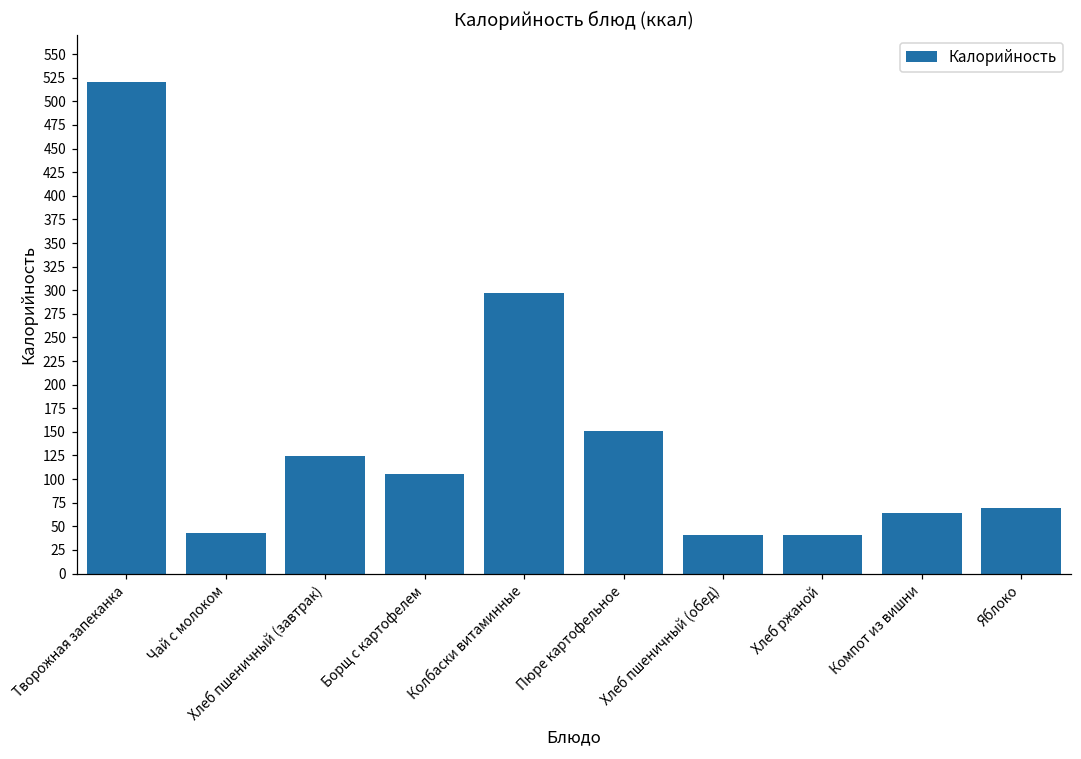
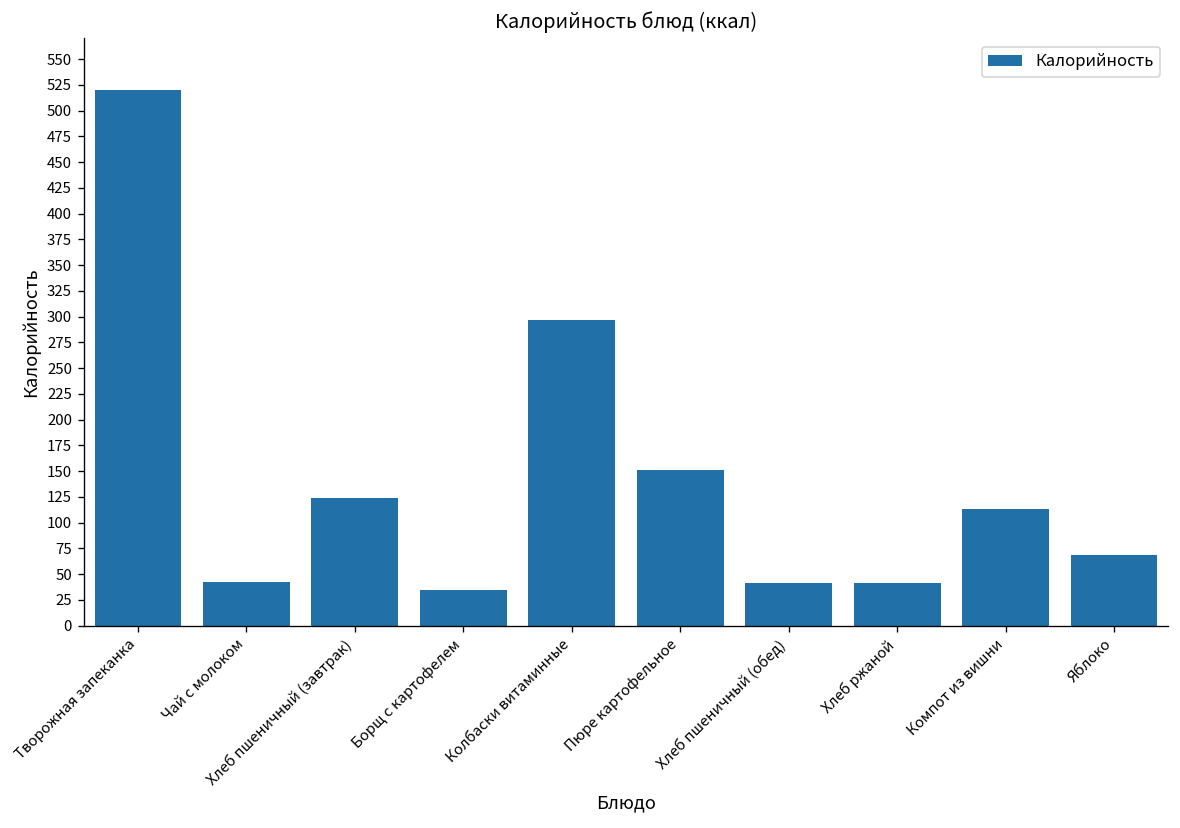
Борщ с картофелем: 110 -> 40
Компот из вишни: 60 -> 110
